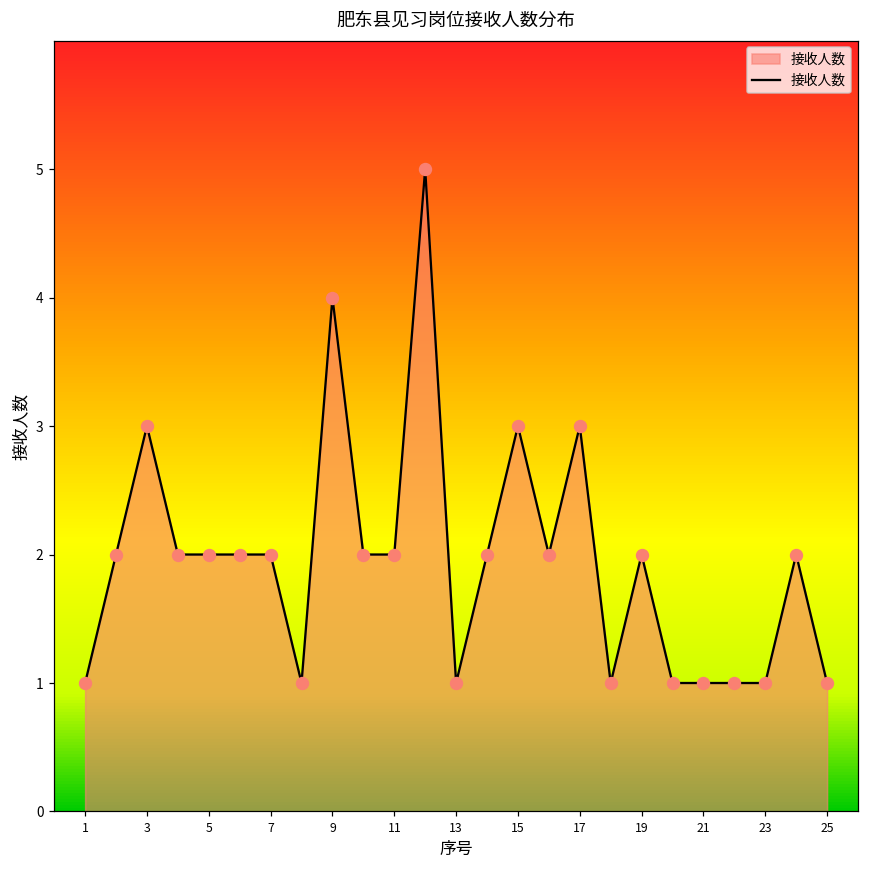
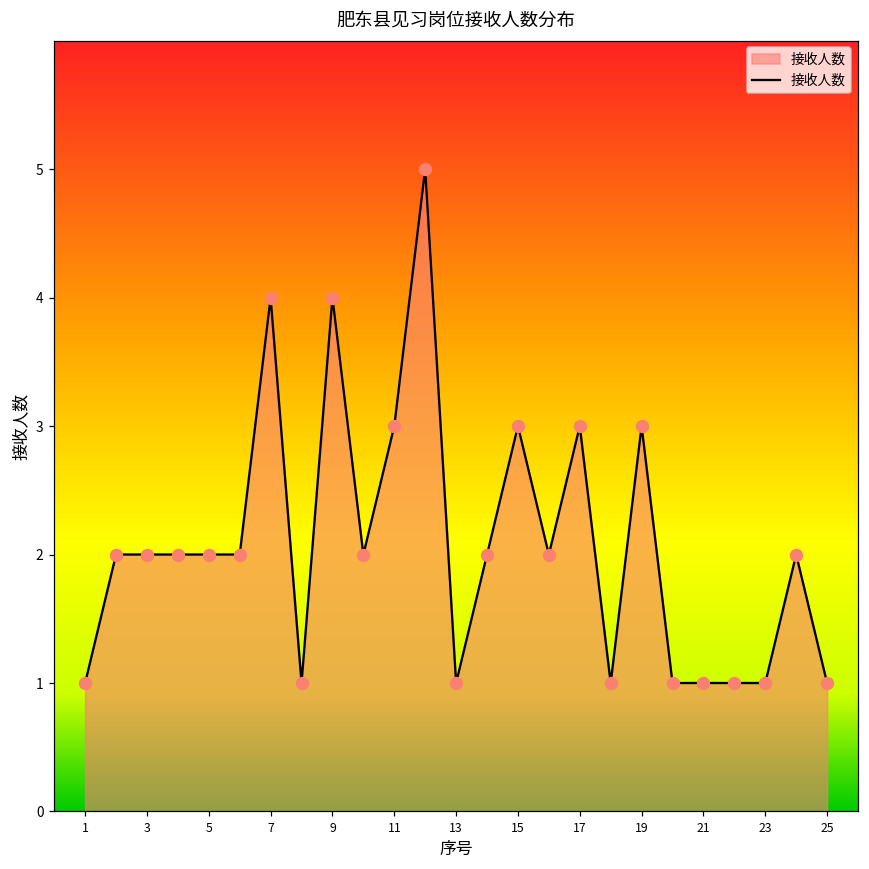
3: 3 -> 2
7: 2 -> 4
11: 2 -> 3
19: 2 -> 3
